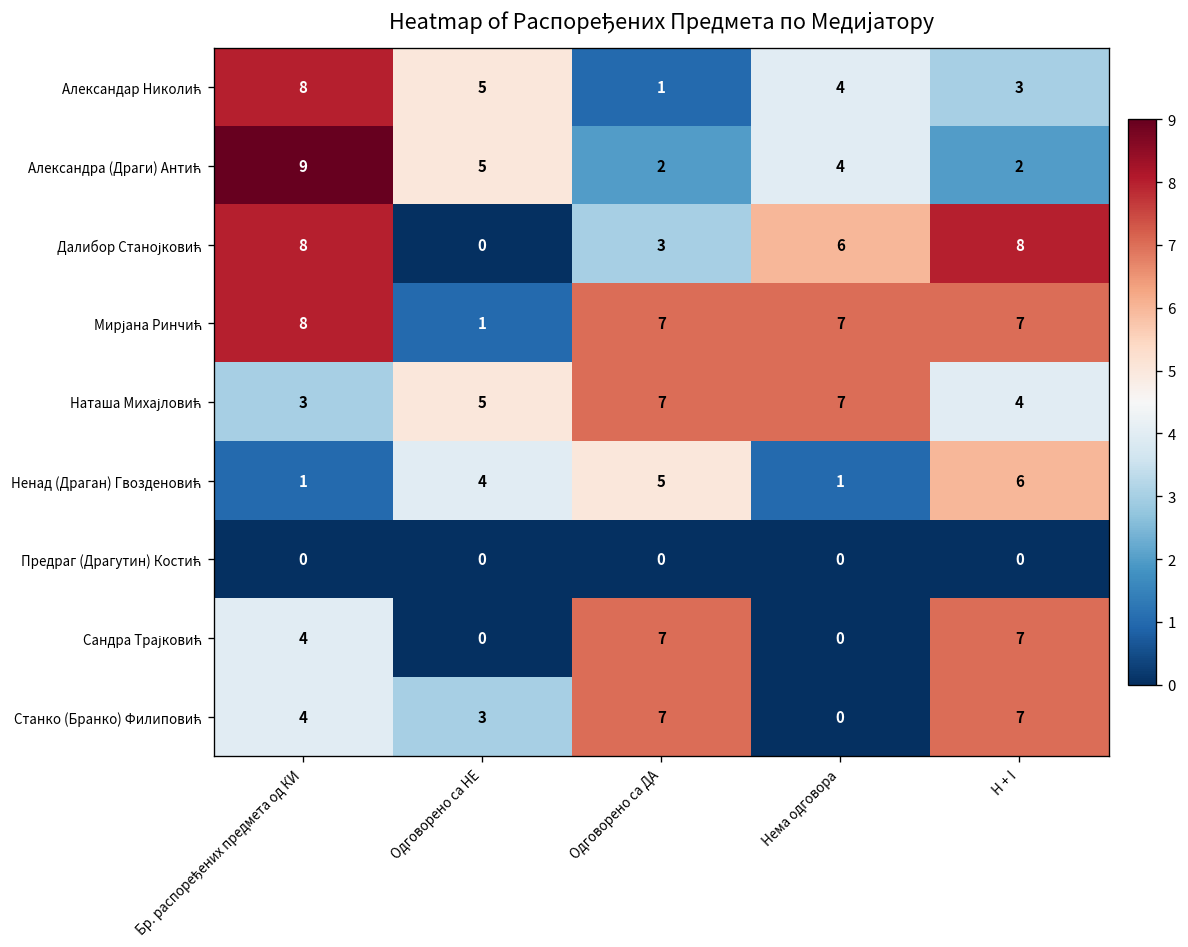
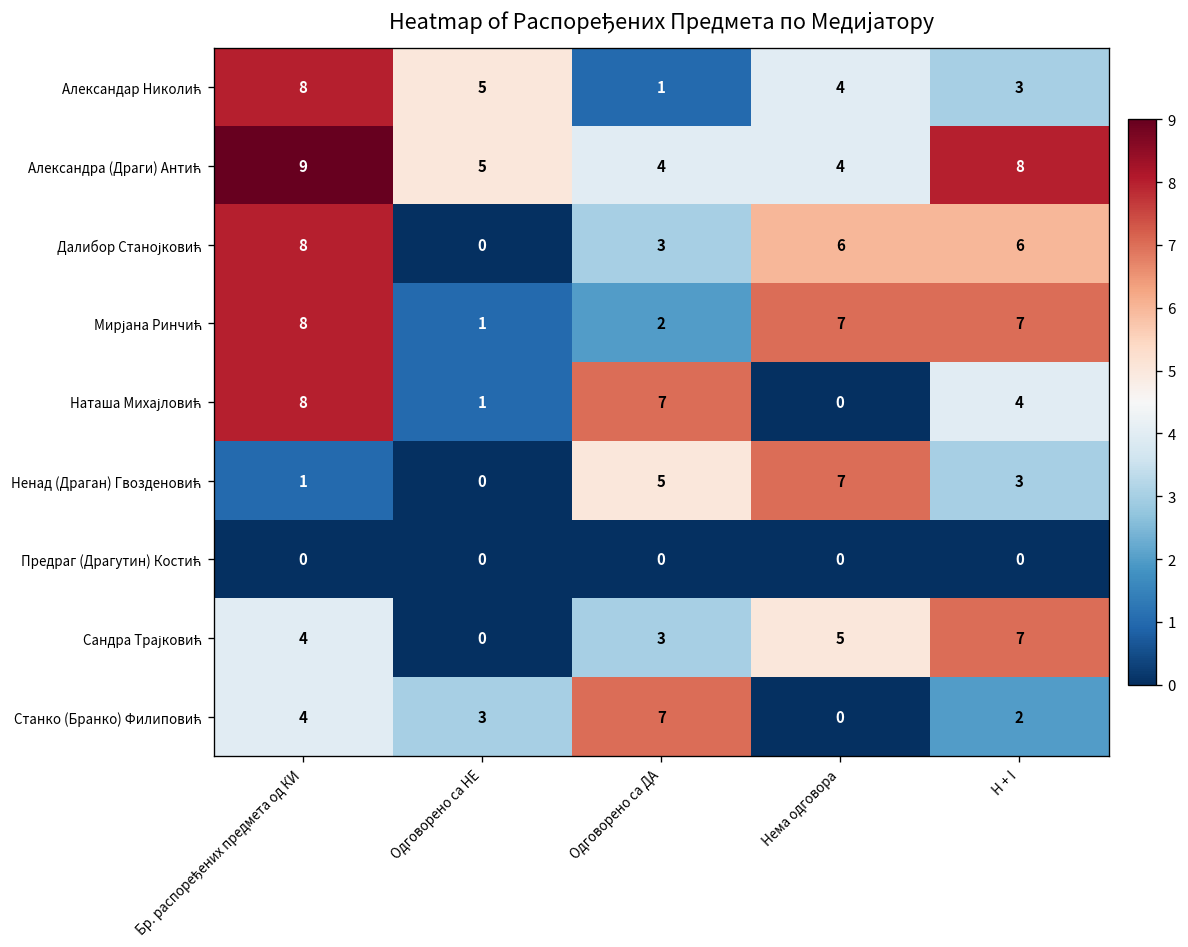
Александра (Драги) Антић, Одговорено са ДА: 2 -> 4
Александра (Драги) Антић, H + I: 2 -> 8
Далибор Станојковић, H + I: 8 -> 6
Мирјана Ринчић, Одговорено са ДА: 7 -> 2
Наташа Михајловић, Бр. распоређених предмета од КИ: 3 -> 8
Наташа Михајловић, Одговорено са НЕ: 5 -> 1
Наташа Михајловић, Нема одговора: 7 -> 0
Ненад (Драган) Гвозденовић, Одговорено са НЕ: 4 -> 0
Ненад (Драган) Гвозденовић, Нема одговора: 1 -> 7
Ненад (Драган) Гвозденовић, H + I: 6 -> 3
Сандра Трајковић, Одговорено са ДА: 7 -> 3
Сандра Трајковић, Нема одговора: 0 -> 5
Станко (Бранко) Филиповић, H + I: 7 -> 2
